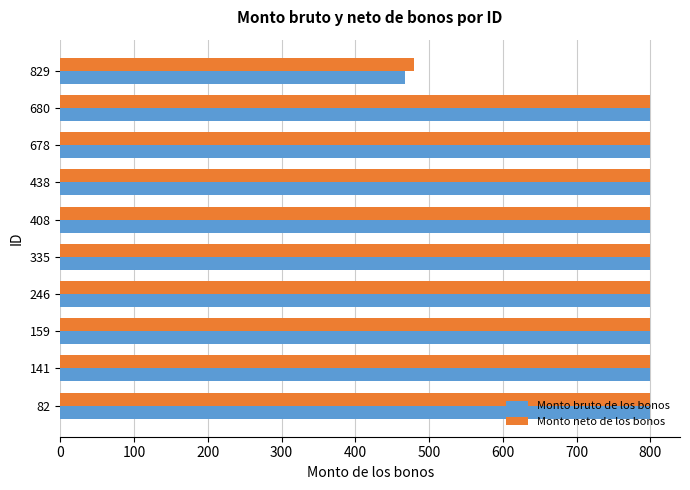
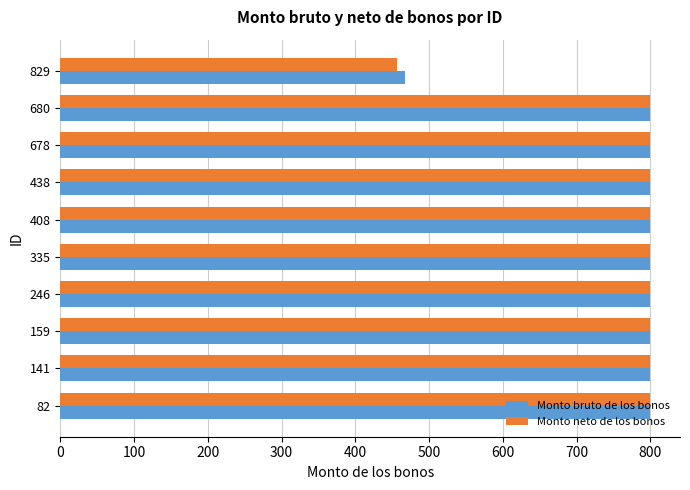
Monto neto de los bonos, 829: 480 -> 460
